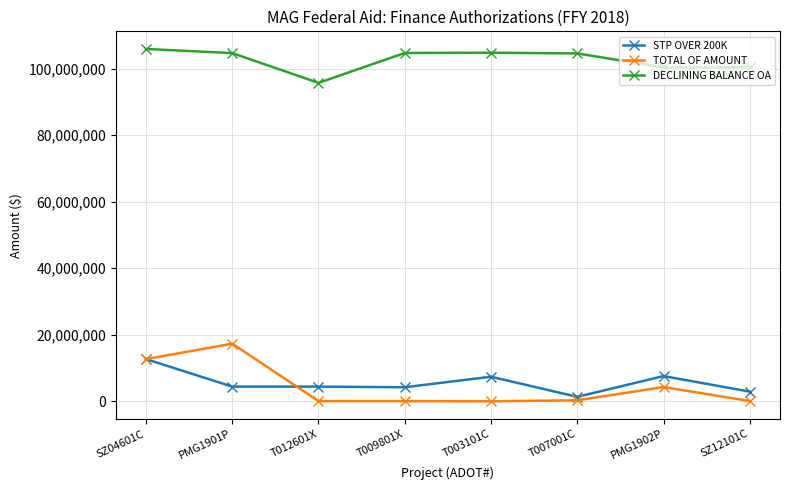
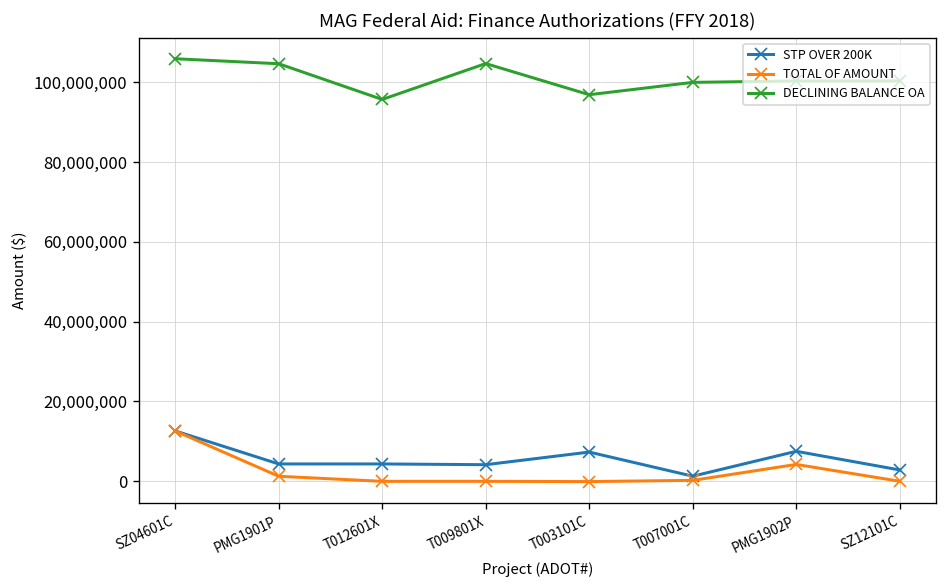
TOTAL OF AMOUNT, PMG1901P: 17,000,000 -> 1,000,000
DECLINING BALANCE OA, T003101C: 105,000,000 -> 97,000,000
DECLINING BALANCE OA, T007001C: 105,000,000 -> 100,000,000
